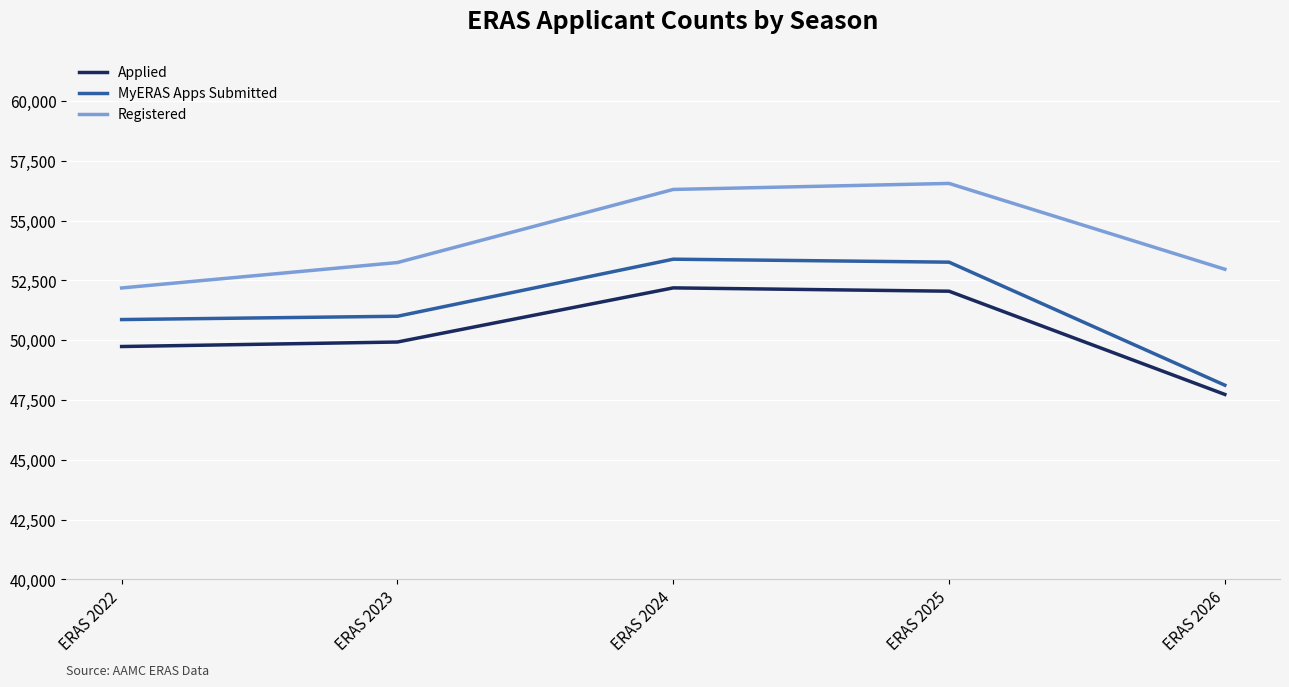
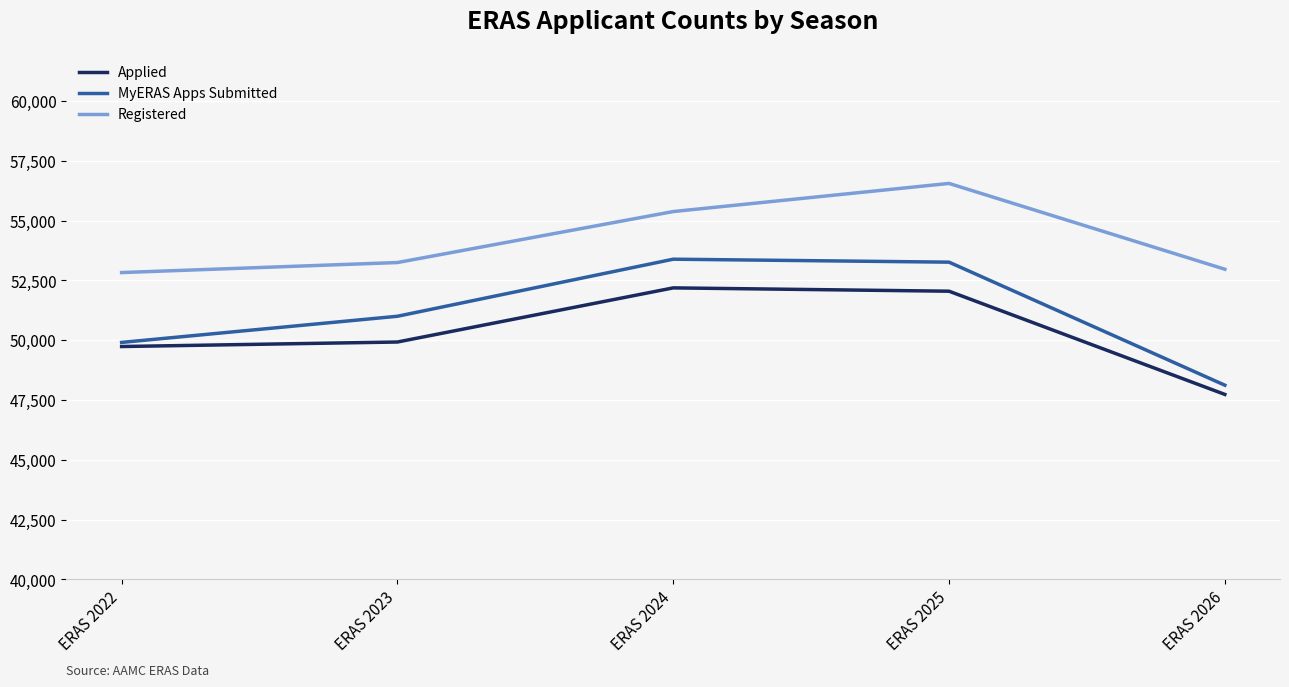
MyERAS Apps Submitted, ERAS 2022: 50,900 -> 49,900
Registered, ERAS 2022: 52,200 -> 52,800
Registered, ERAS 2024: 56,300 -> 55,400
